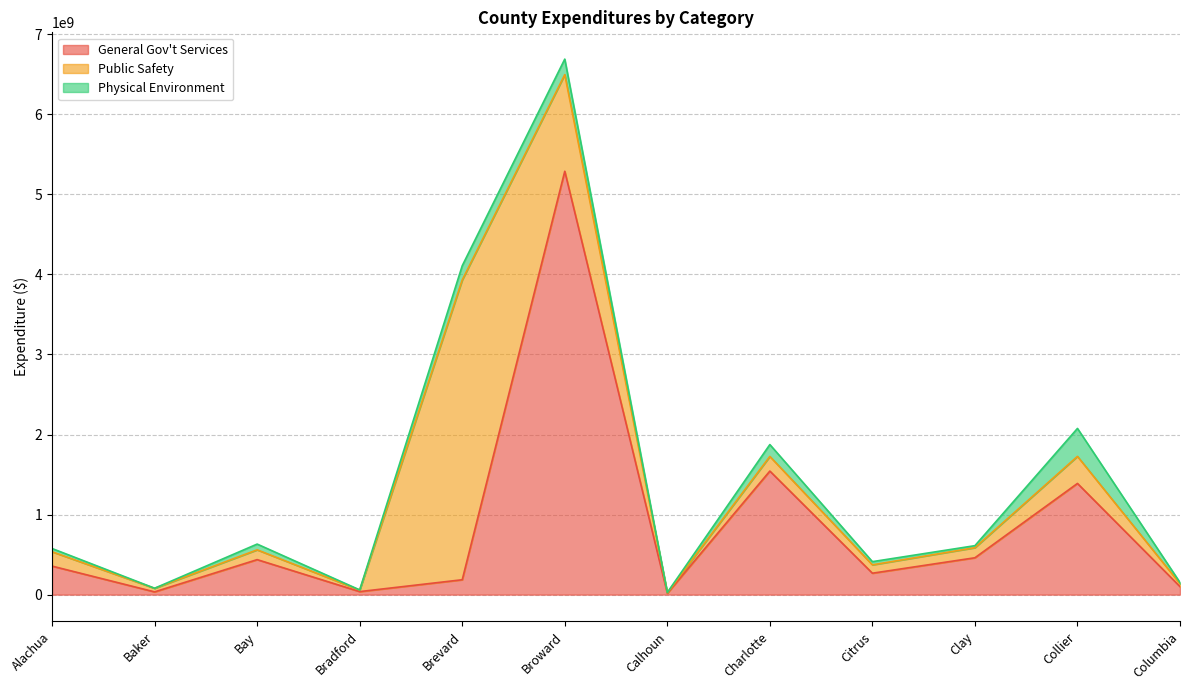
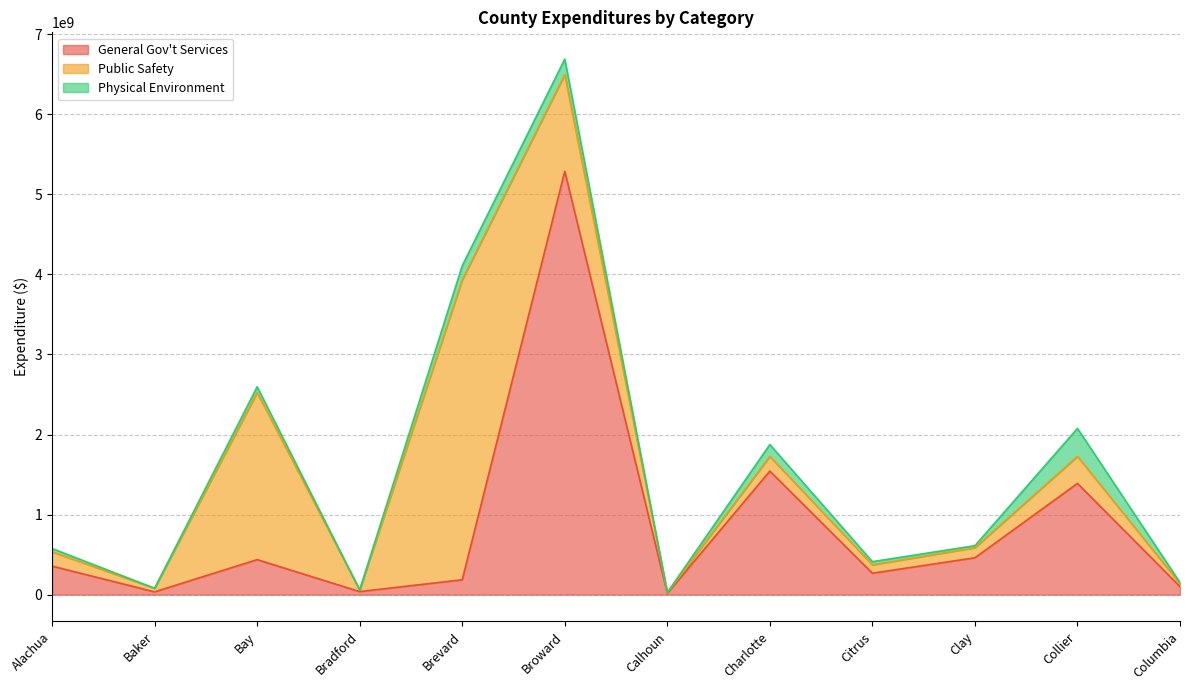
Public Safety, Bay: 100000000 -> 2100000000
